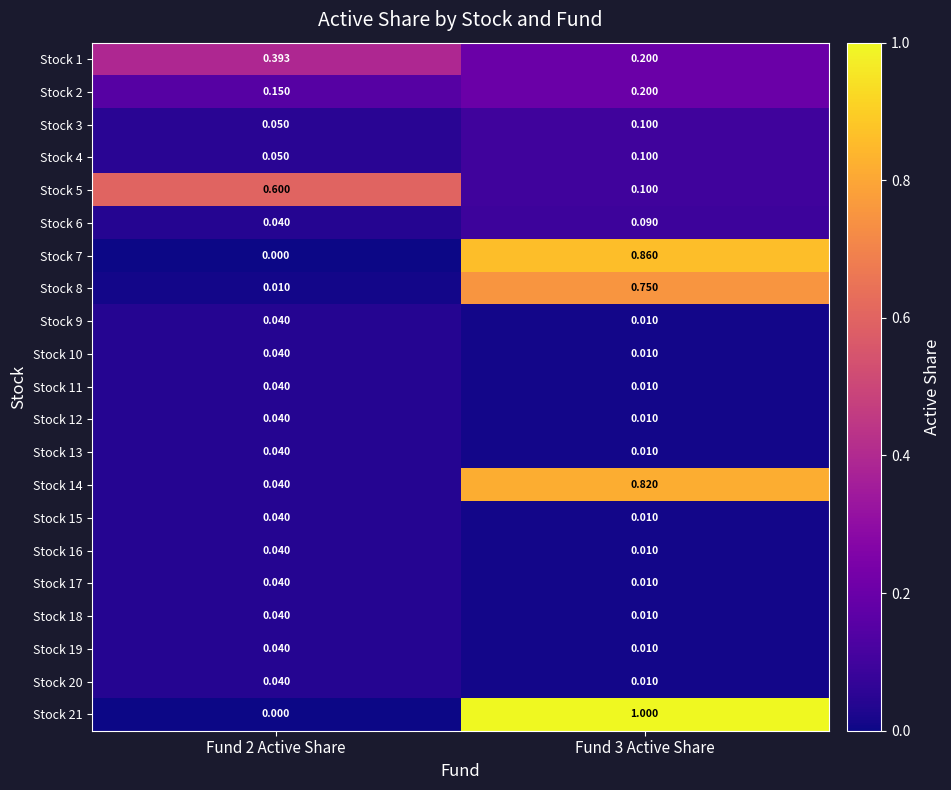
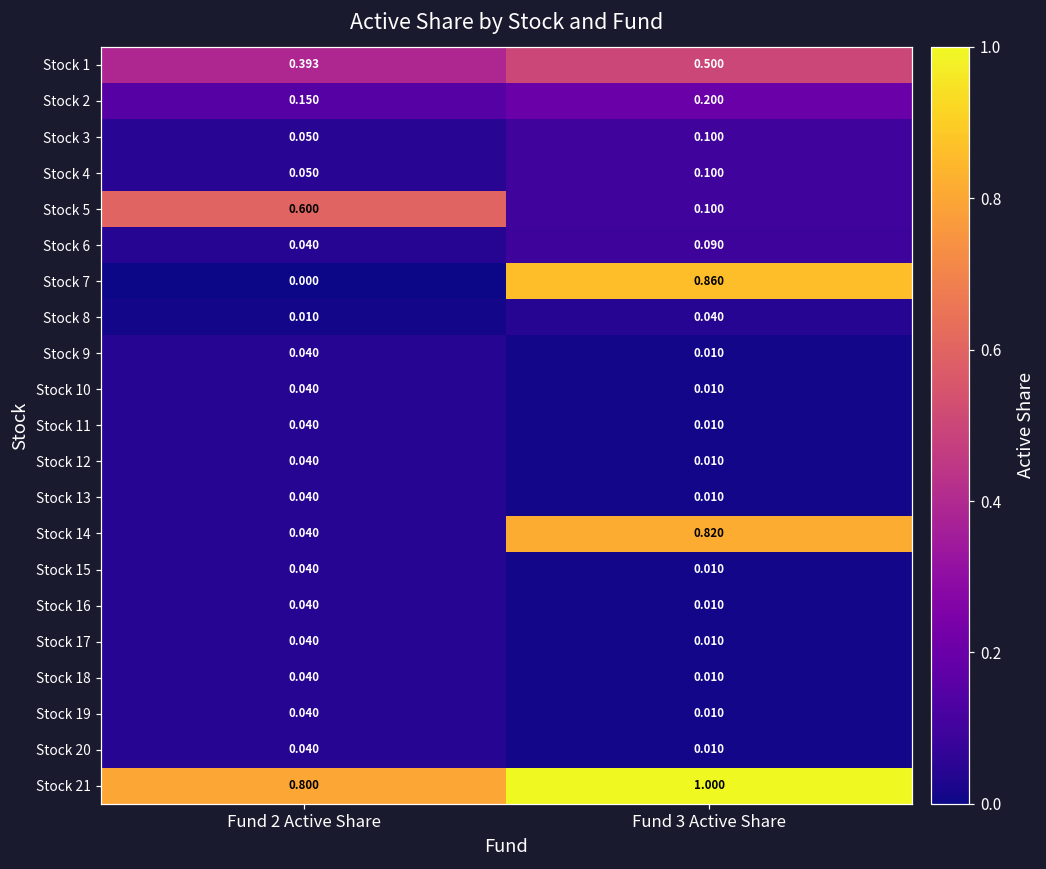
Stock 1, Fund 3 Active Share: 0.200 -> 0.500
Stock 8, Fund 3 Active Share: 0.750 -> 0.040
Stock 21, Fund 2 Active Share: 0.000 -> 0.800
